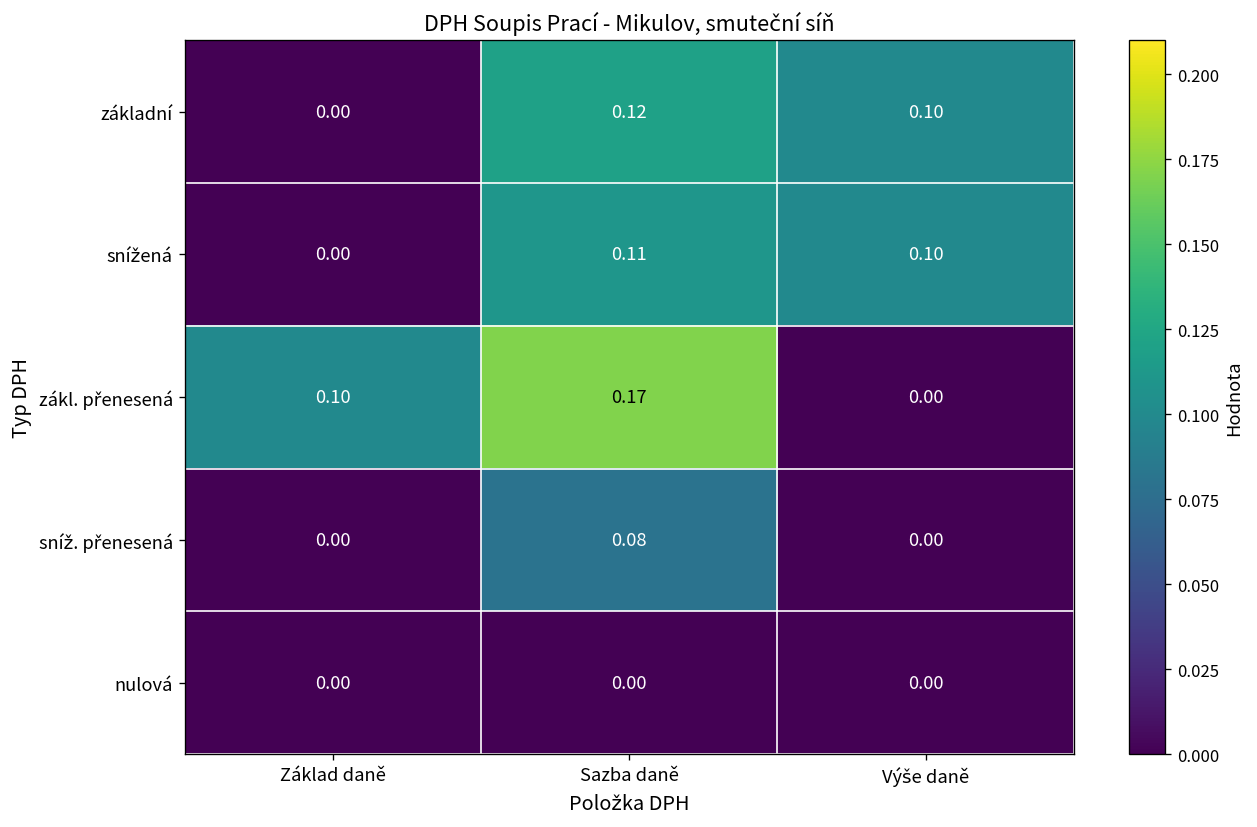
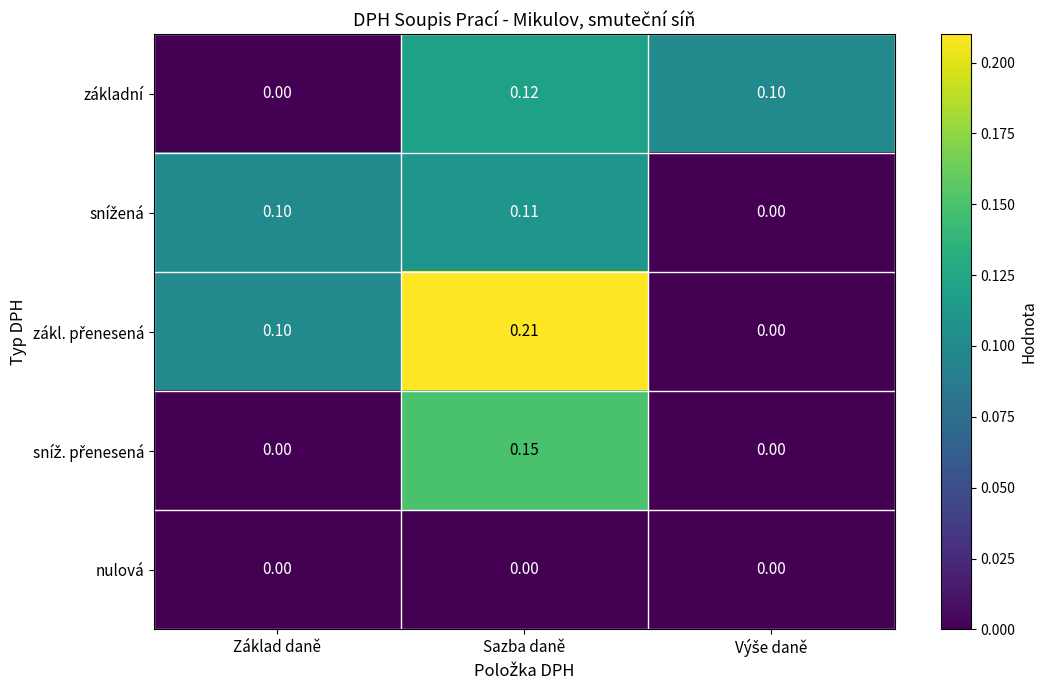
snížená, Základ daně: 0.00 -> 0.10
snížená, Výše daně: 0.10 -> 0.00
zákl. přenesená, Sazba daně: 0.17 -> 0.21
sníž. přenesená, Sazba daně: 0.08 -> 0.15
